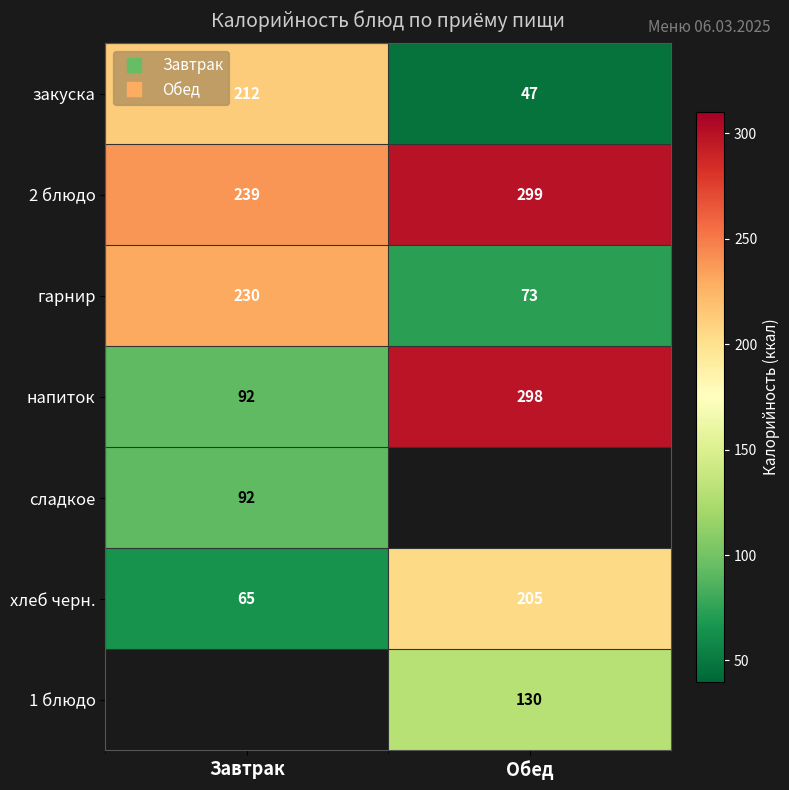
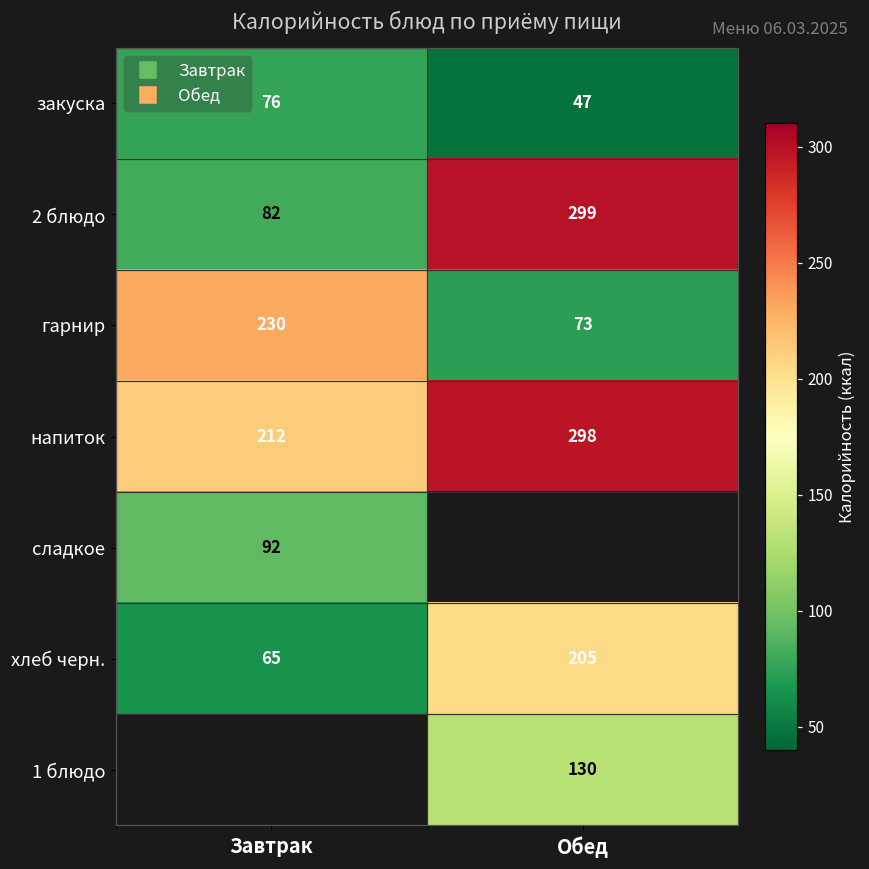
закуска, Завтрак: 212 -> 76
2 блюдо, Завтрак: 239 -> 82
напиток, Завтрак: 92 -> 212
